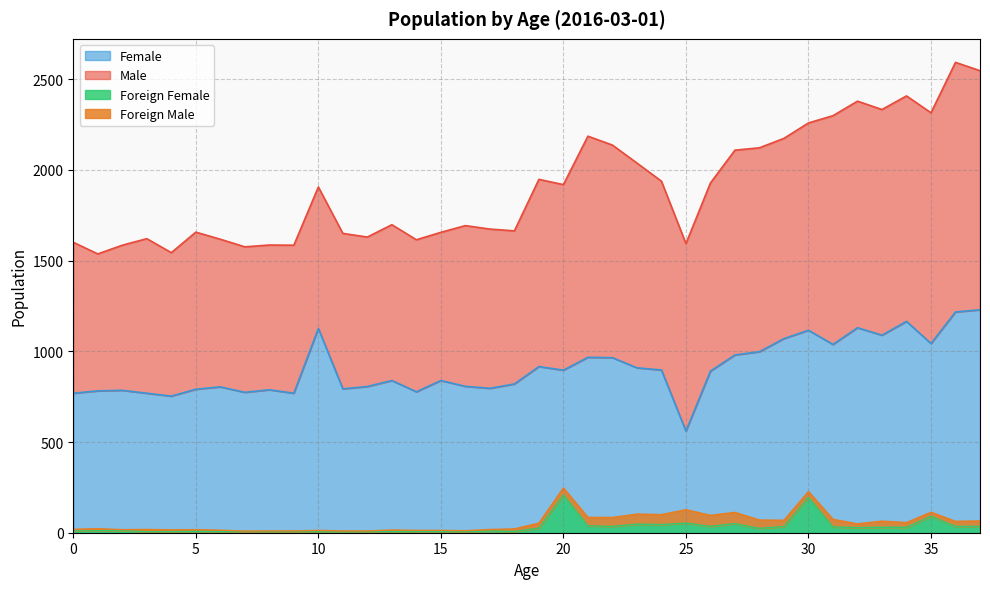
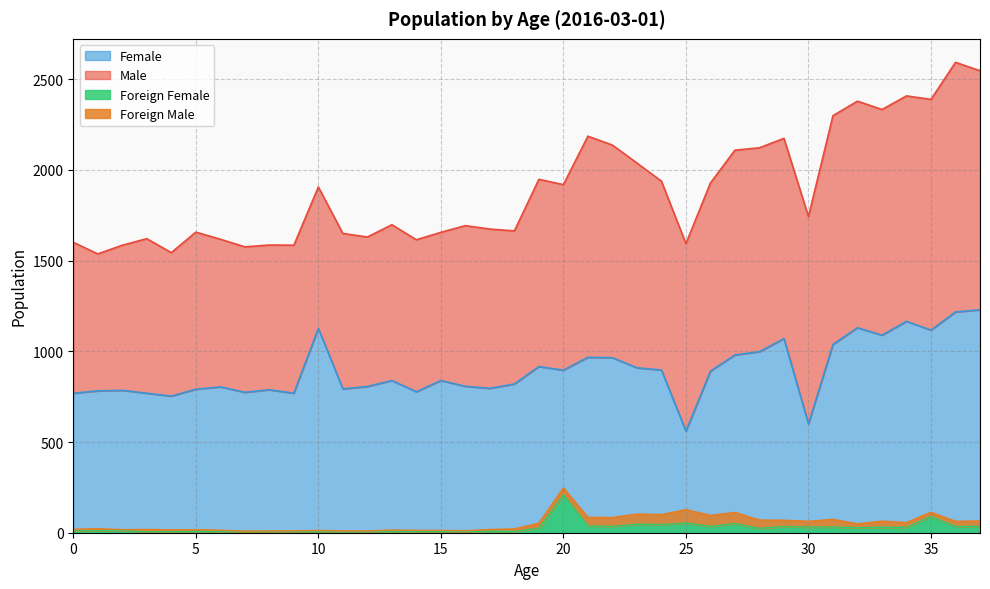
Female, 30: 1120 -> 600
Foreign Female, 30: 200 -> 30
Female, 35: 1040 -> 1120
